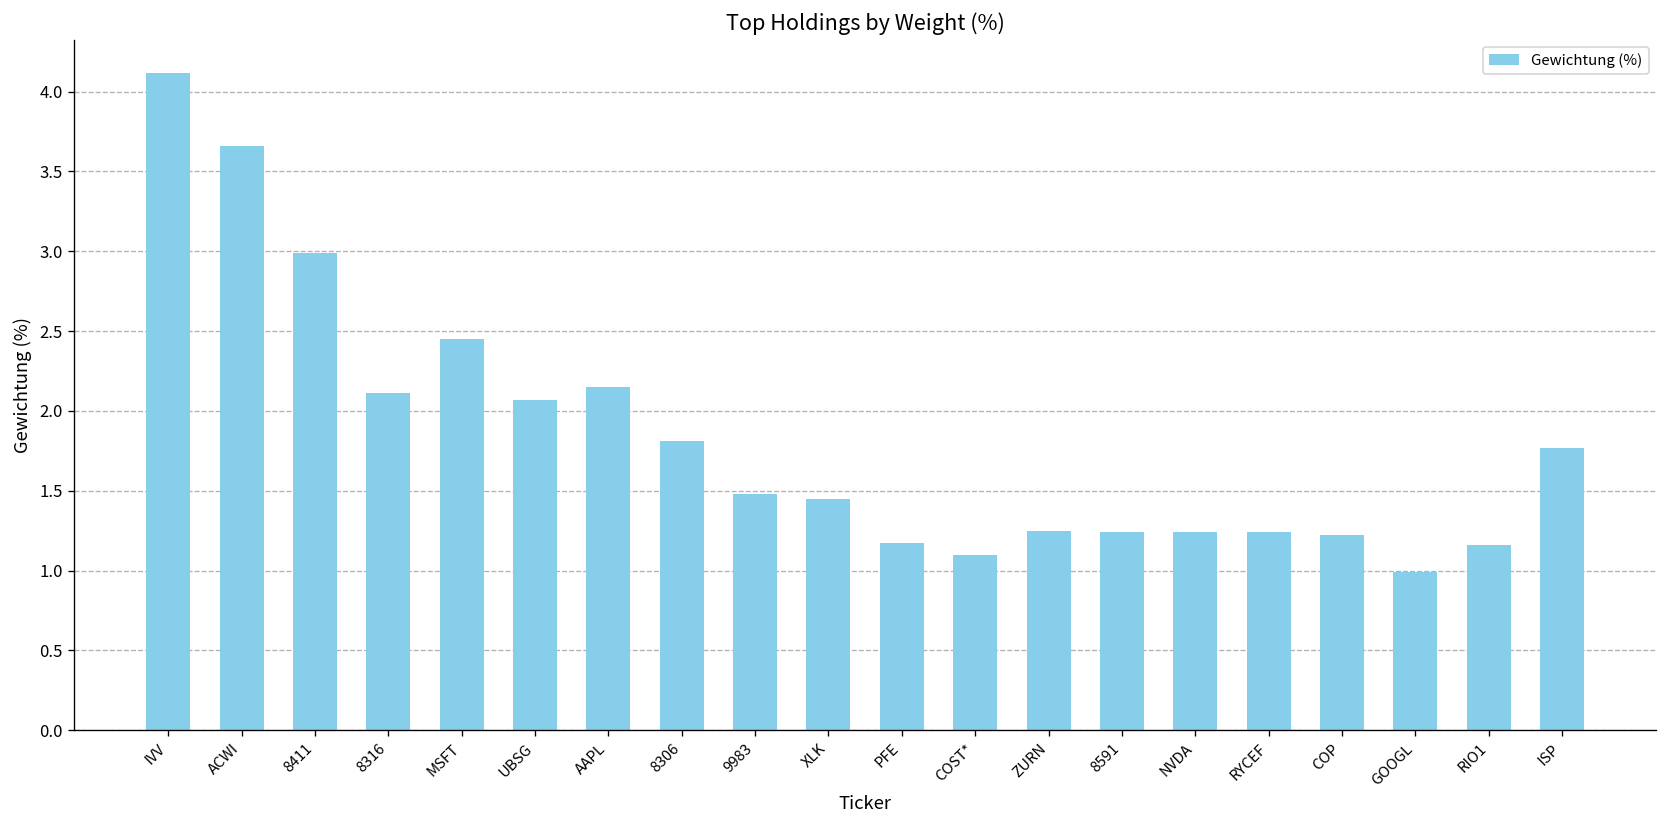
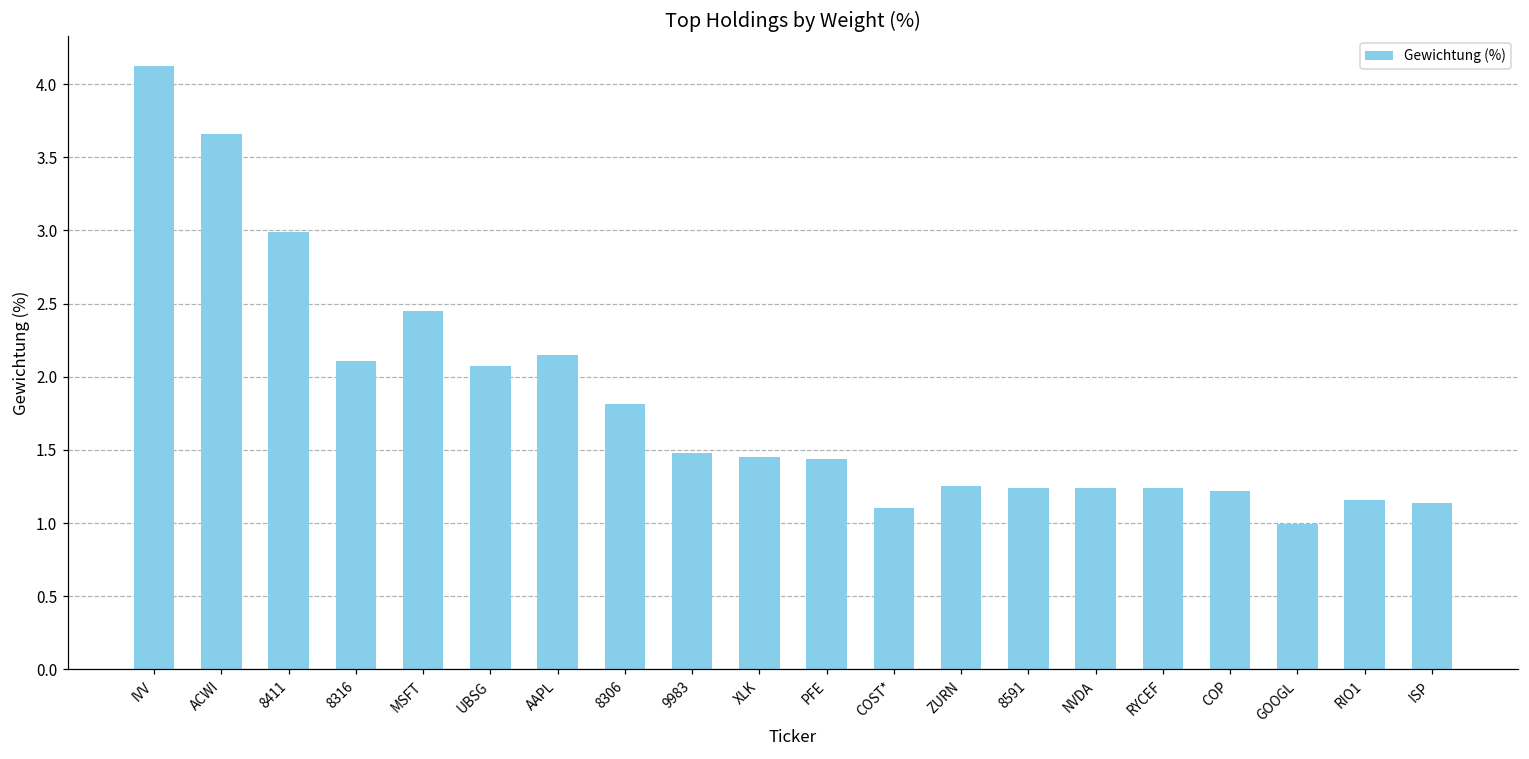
PFE: 1.17 -> 1.44
ISP: 1.77 -> 1.14
